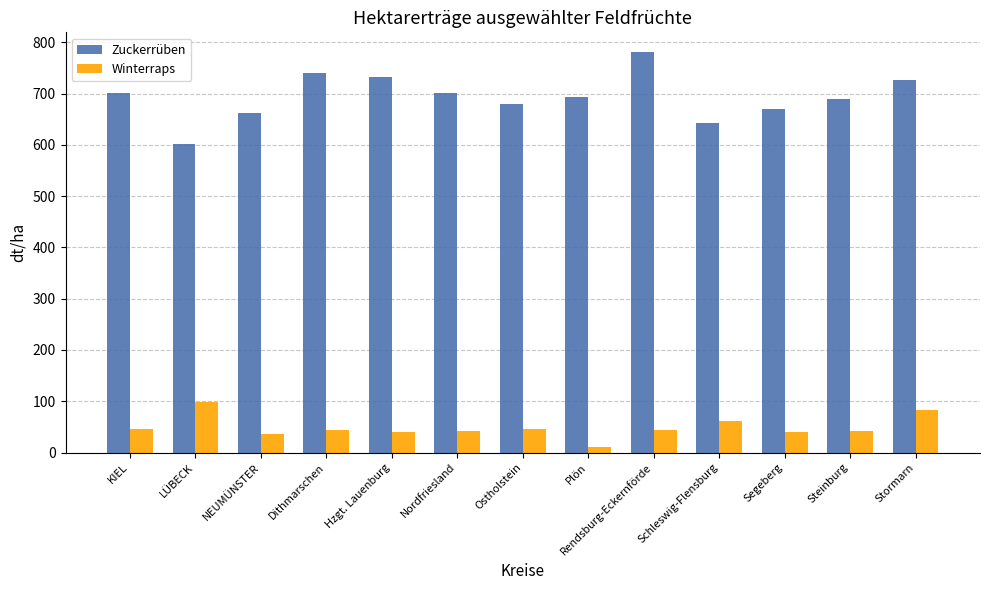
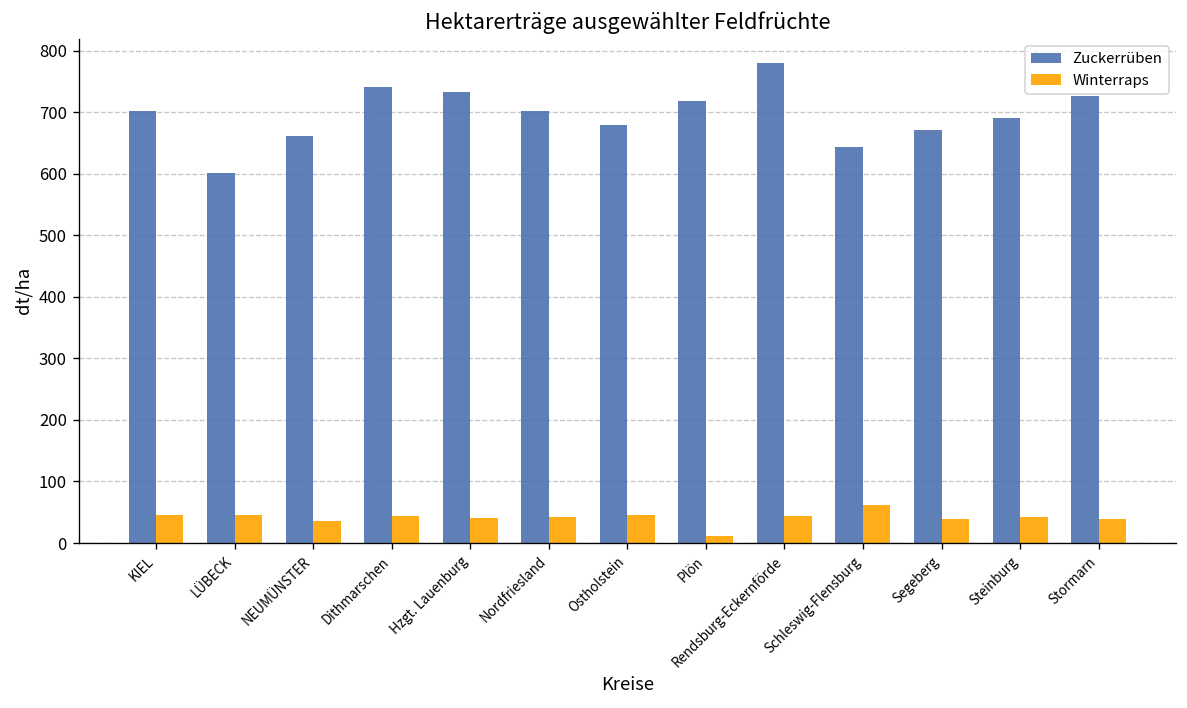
Winterraps, LÜBECK: 100 -> 40
Zuckerrüben, Plön: 690 -> 720
Winterraps, Stormarn: 80 -> 40
